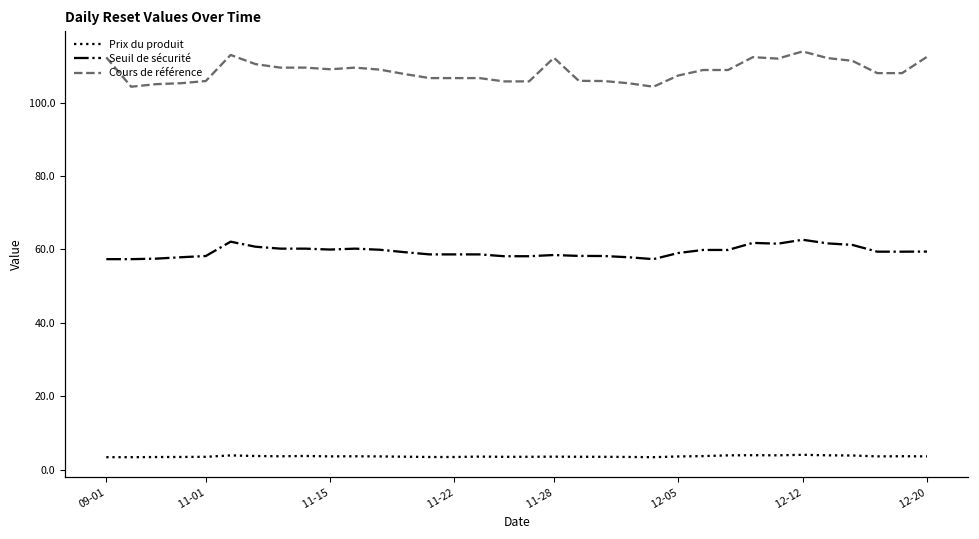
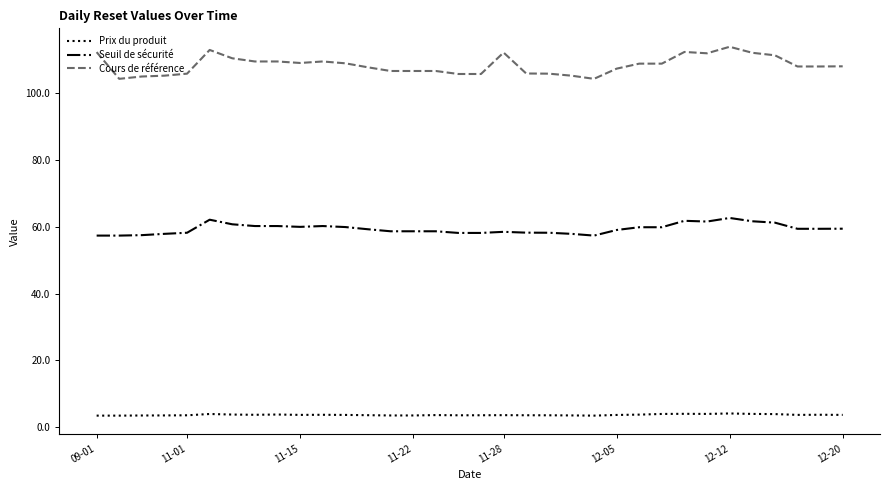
Cours de référence, 12-20: 112 -> 108
